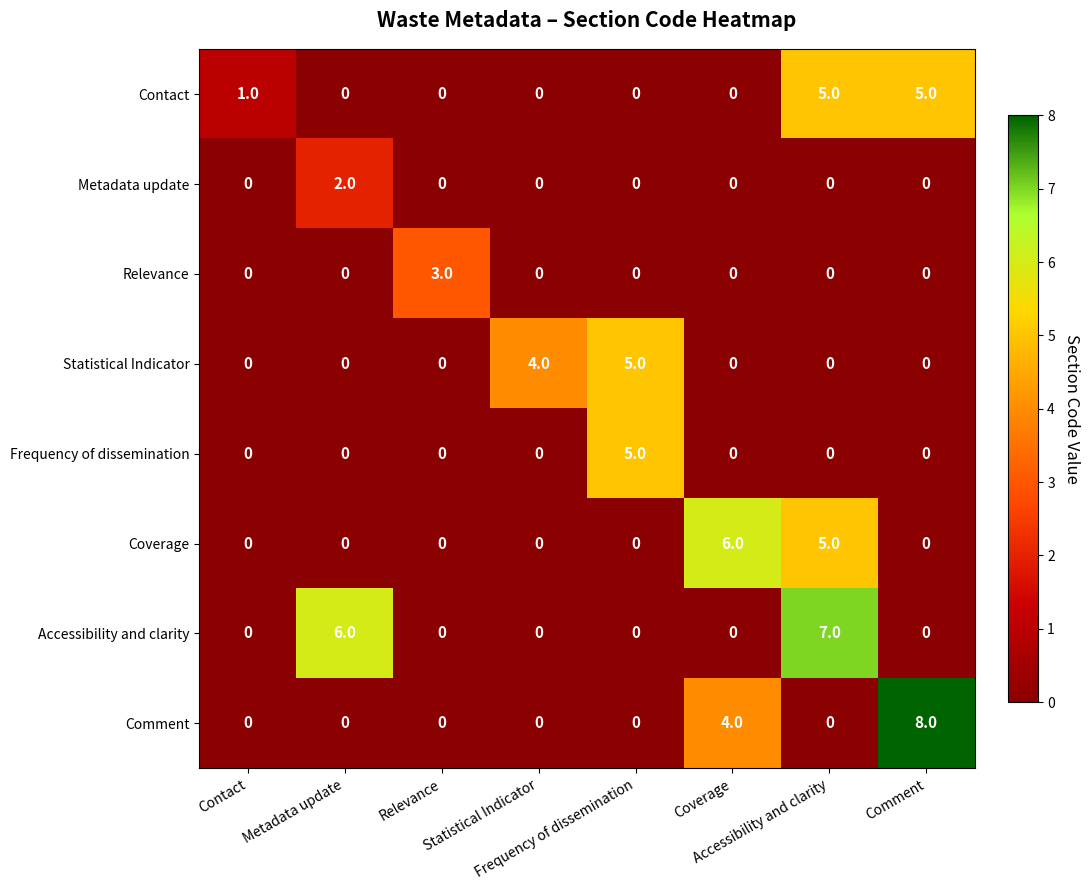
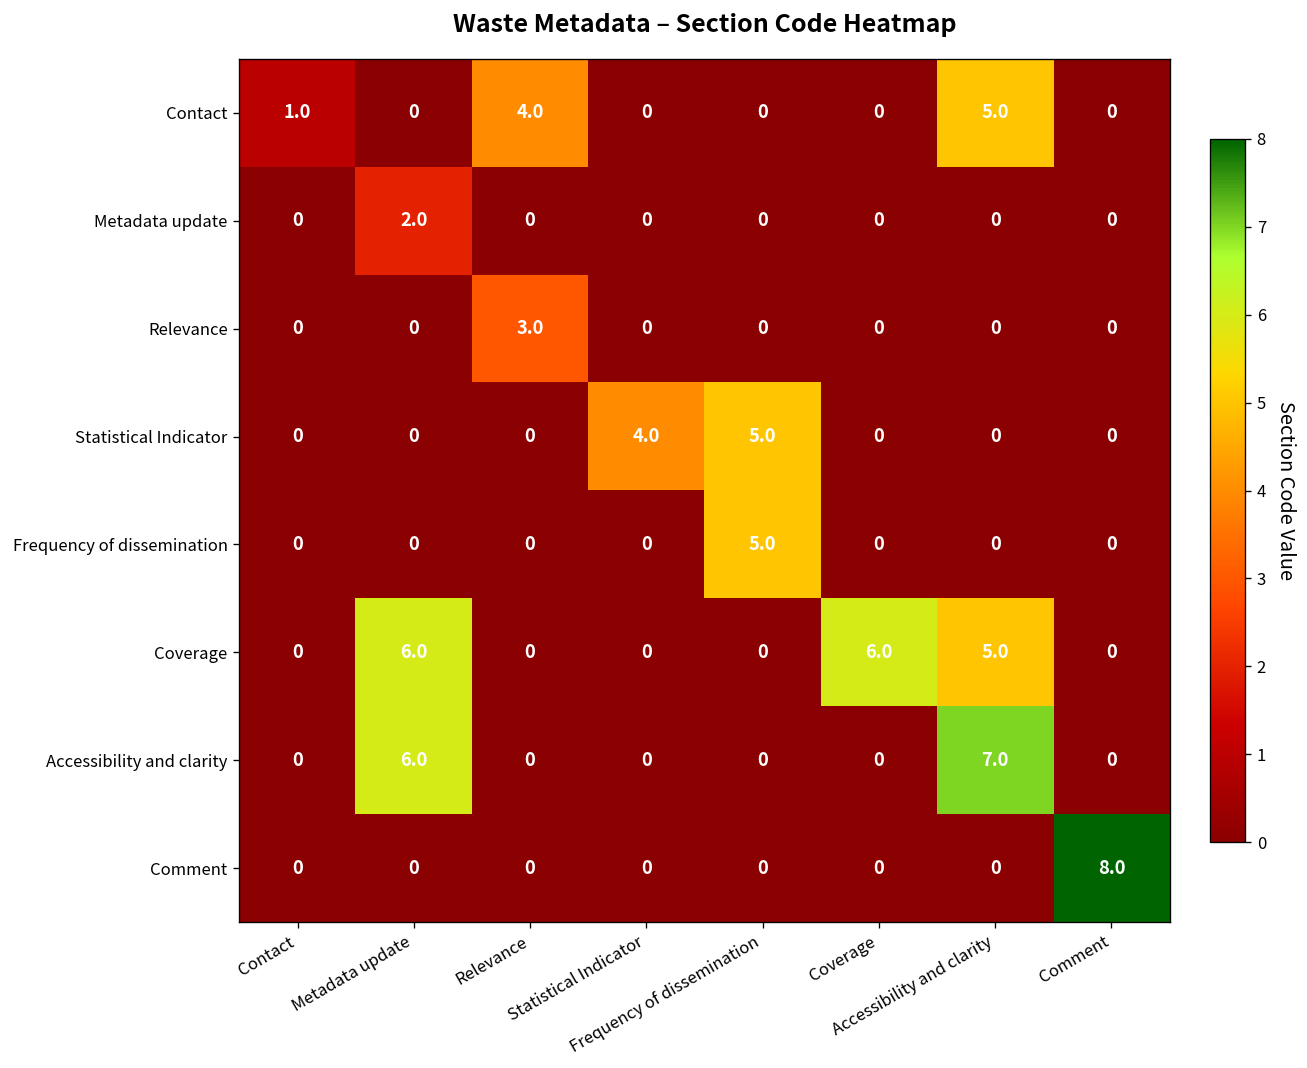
Contact, Relevance: 0 -> 4.0
Contact, Comment: 5.0 -> 0
Coverage, Metadata update: 0 -> 6.0
Comment, Coverage: 4.0 -> 0
